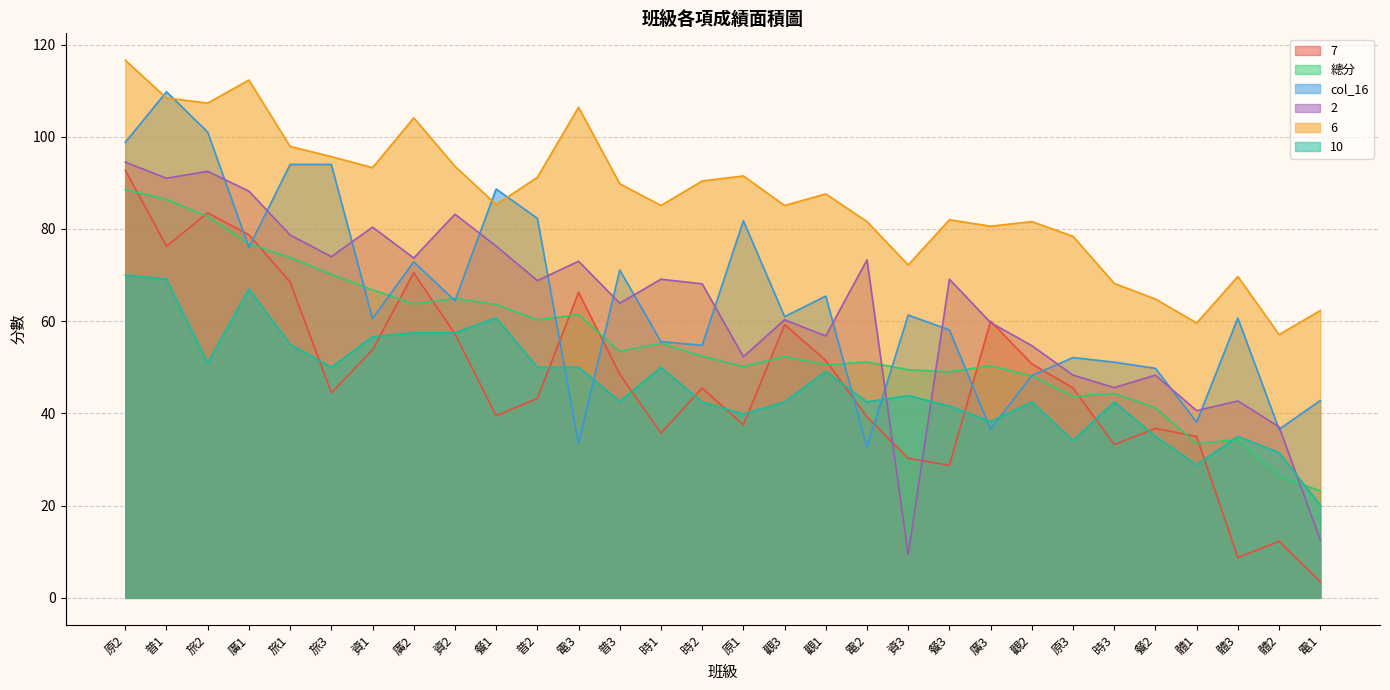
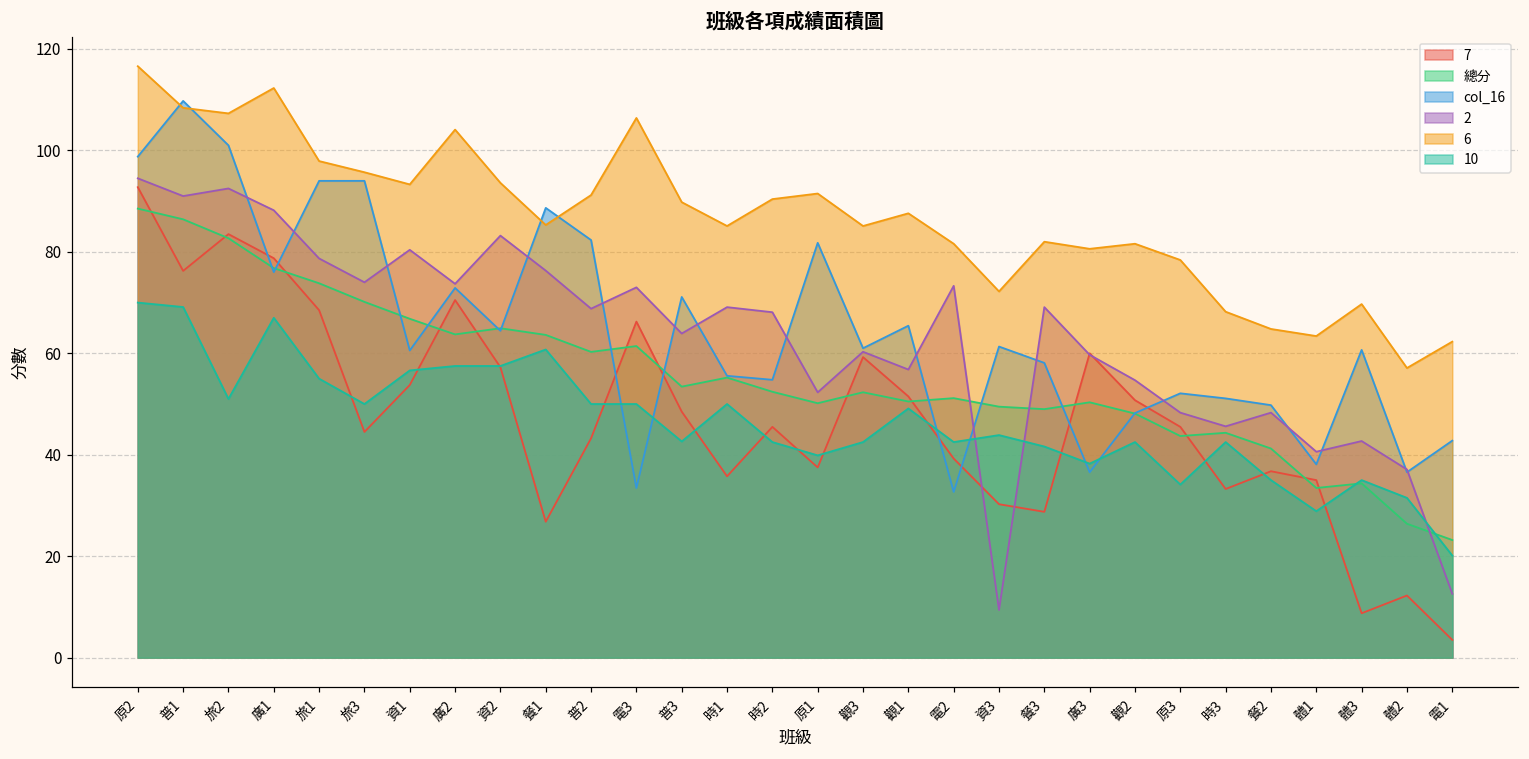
7, 餐1: 40 -> 27
6, 體1: 60 -> 63
